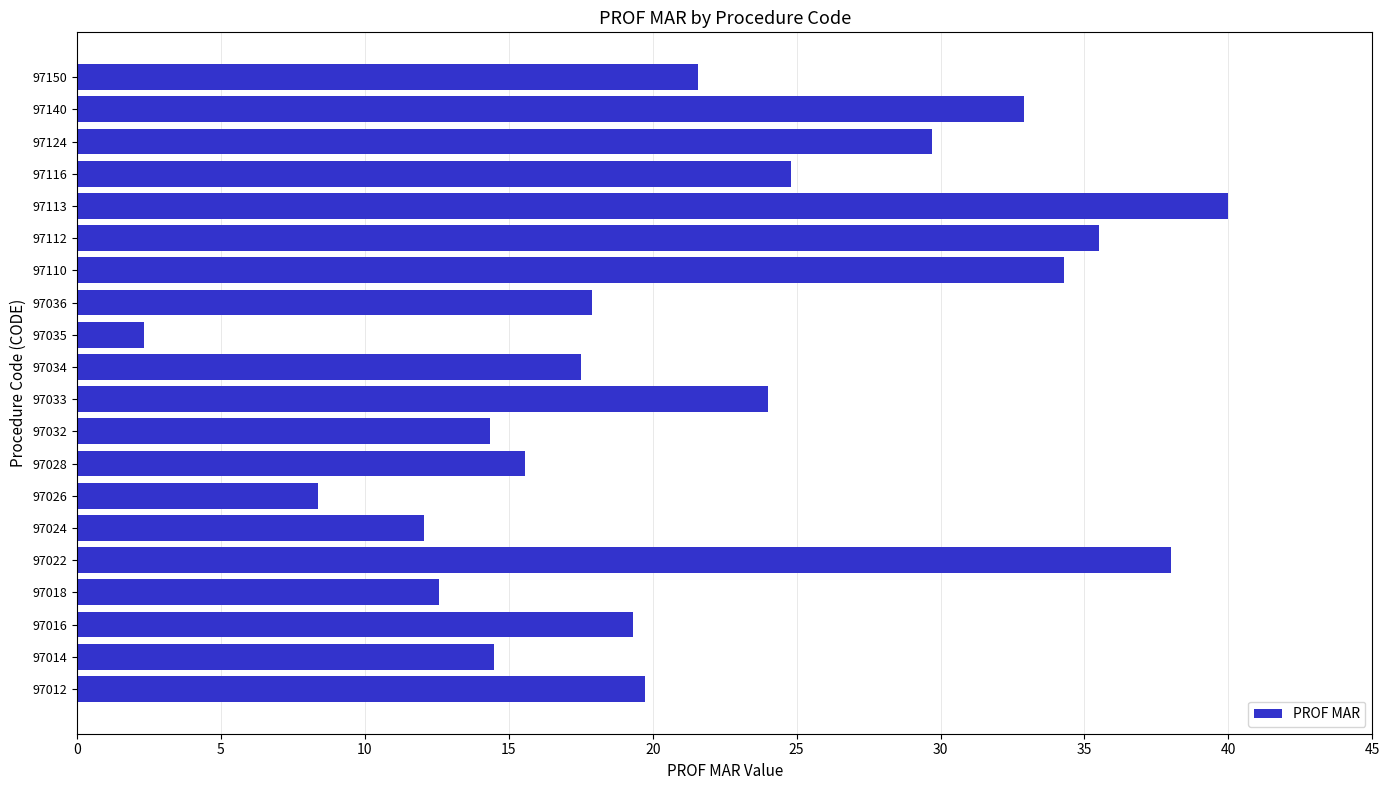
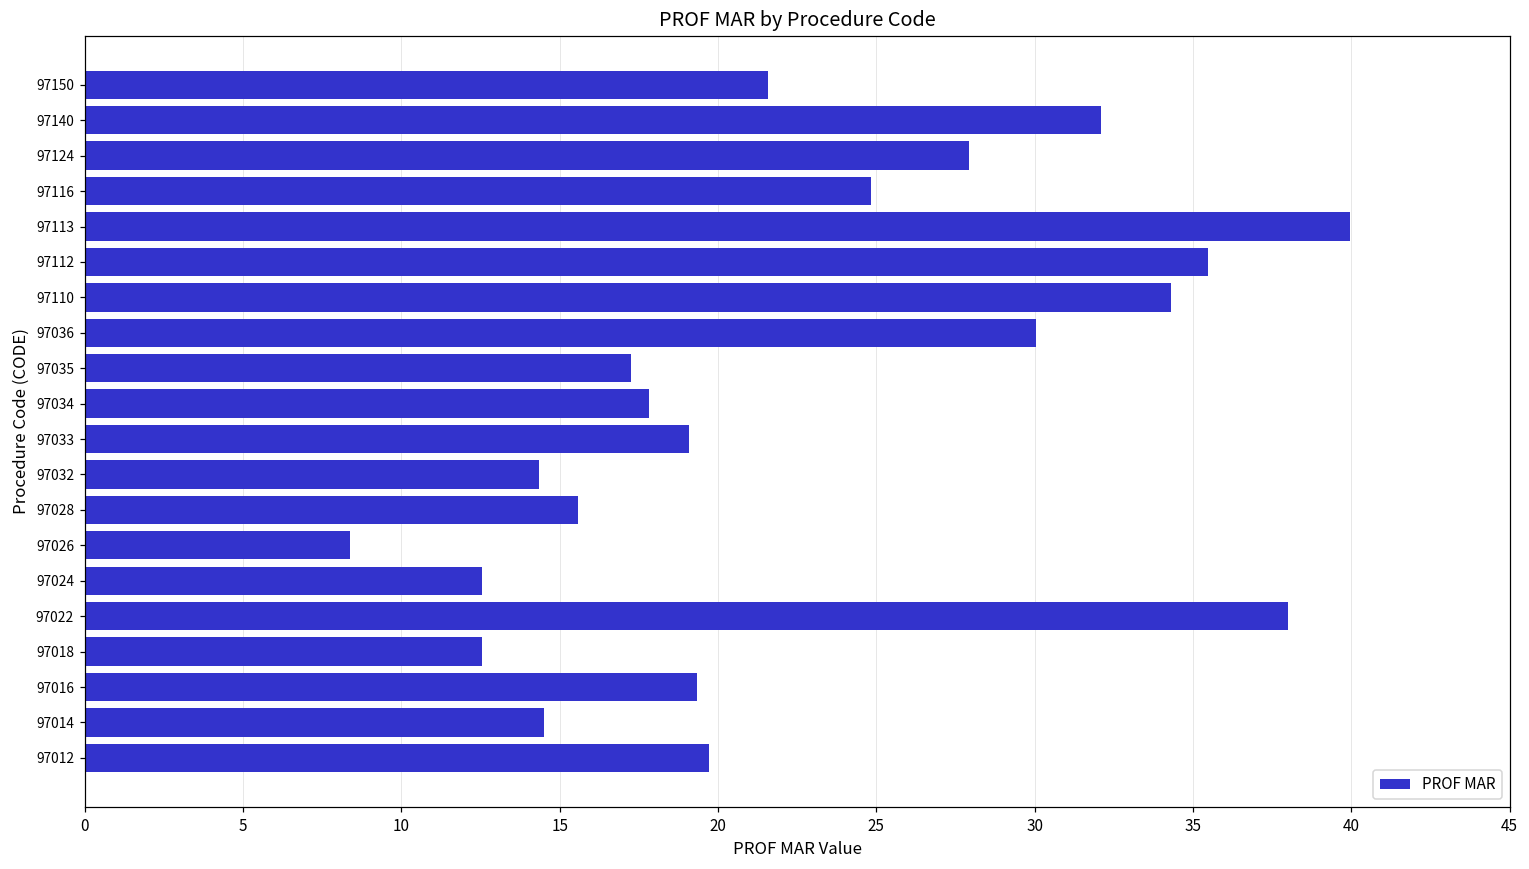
97140: 32.9 -> 32.1
97124: 29.7 -> 27.9
97036: 17.9 -> 30.0
97035: 2.3 -> 17.3
97034: 17.5 -> 17.8
97033: 24.0 -> 19.1
97024: 12.1 -> 12.6
